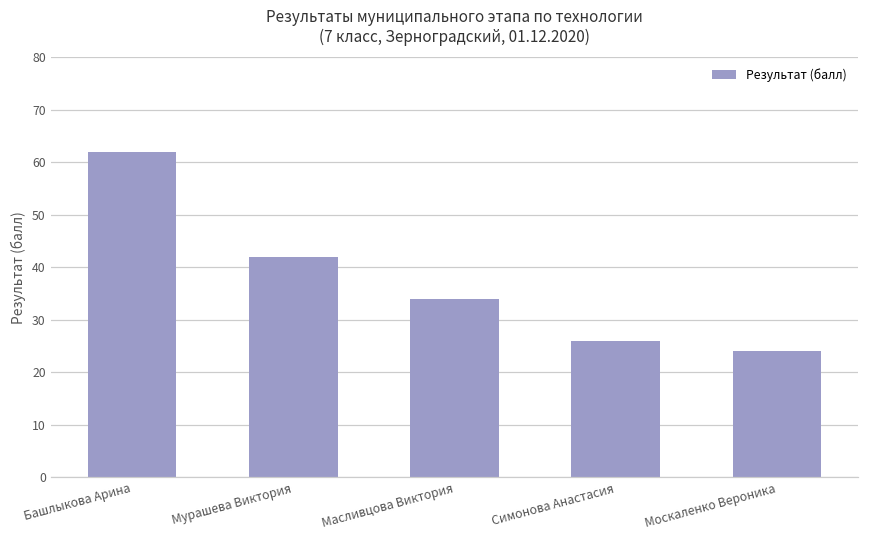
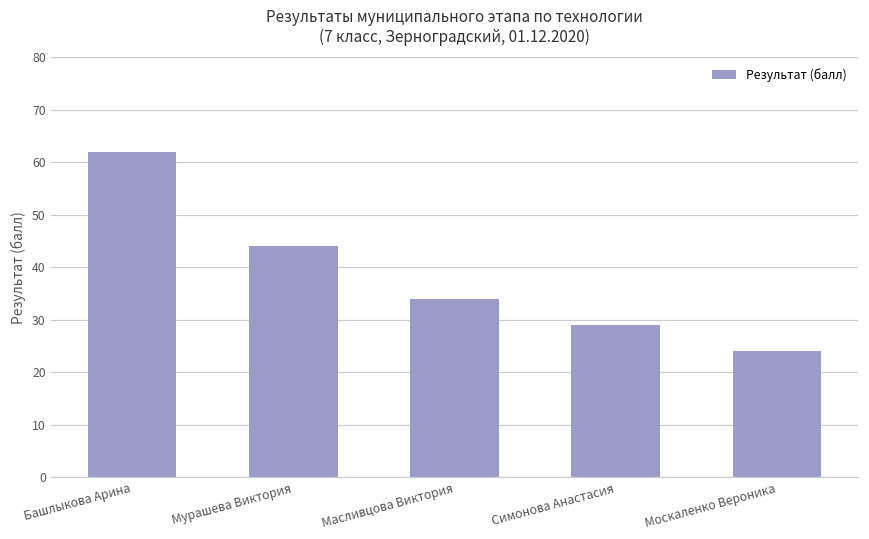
Мурашева Виктория: 42 -> 44
Симонова Анастасия: 26 -> 29
